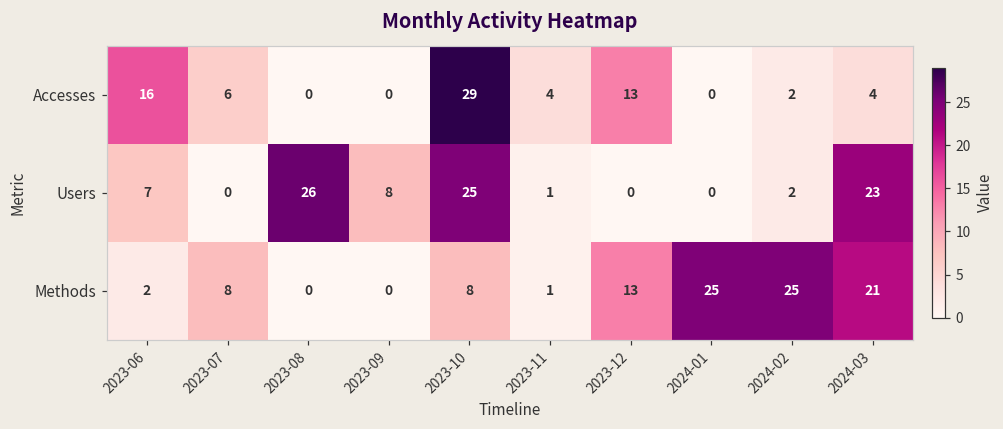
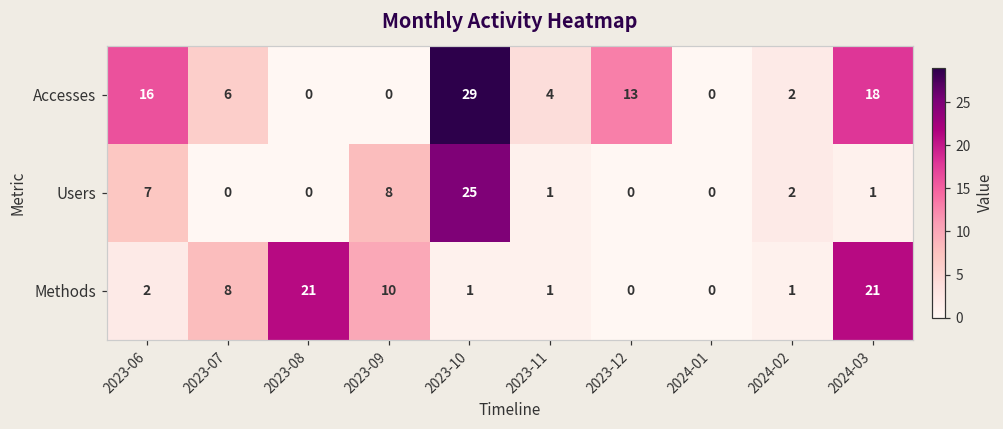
Accesses, 2024-03: 4 -> 18
Users, 2023-08: 26 -> 0
Users, 2024-03: 23 -> 1
Methods, 2023-08: 0 -> 21
Methods, 2023-09: 0 -> 10
Methods, 2023-10: 8 -> 1
Methods, 2023-12: 13 -> 0
Methods, 2024-01: 25 -> 0
Methods, 2024-02: 25 -> 1
